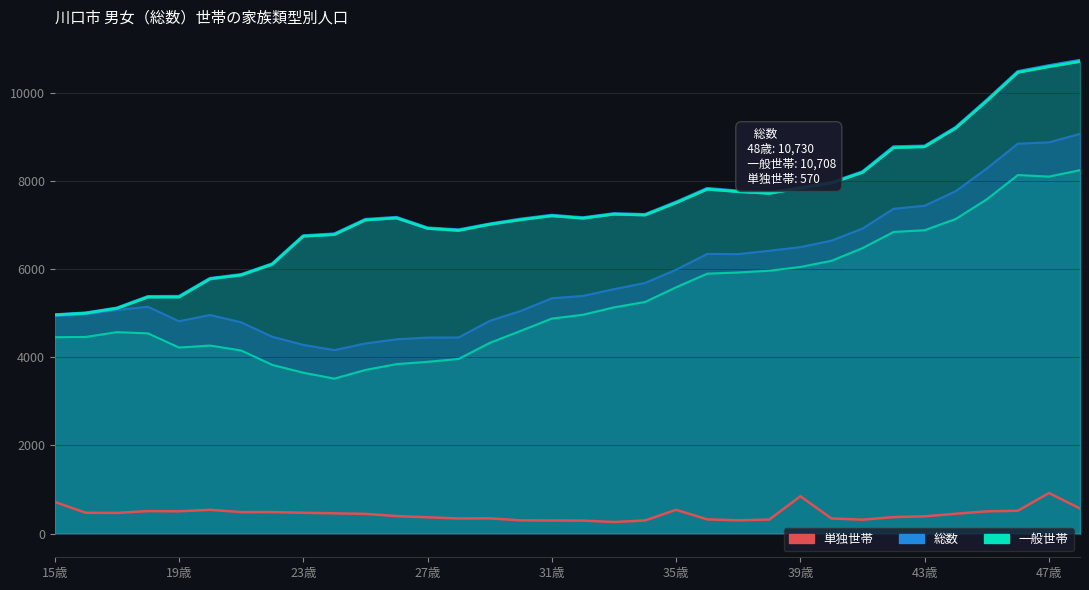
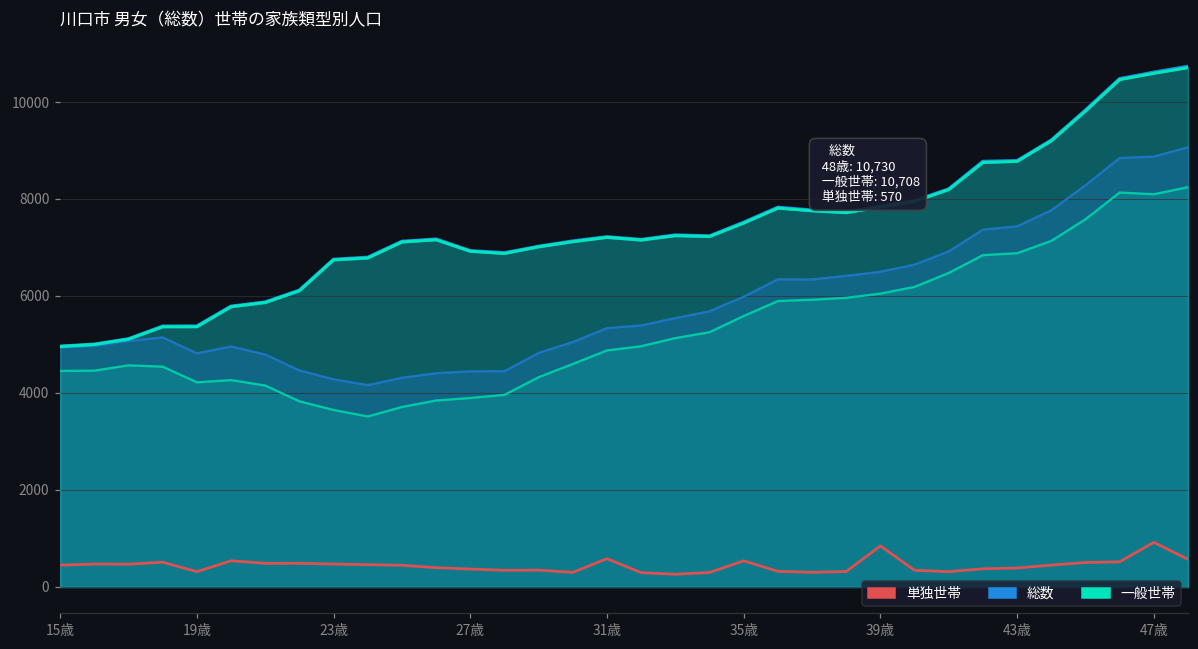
単独世帯, 15歳: 700 -> 500
単独世帯, 19歳: 500 -> 300
単独世帯, 31歳: 300 -> 600
